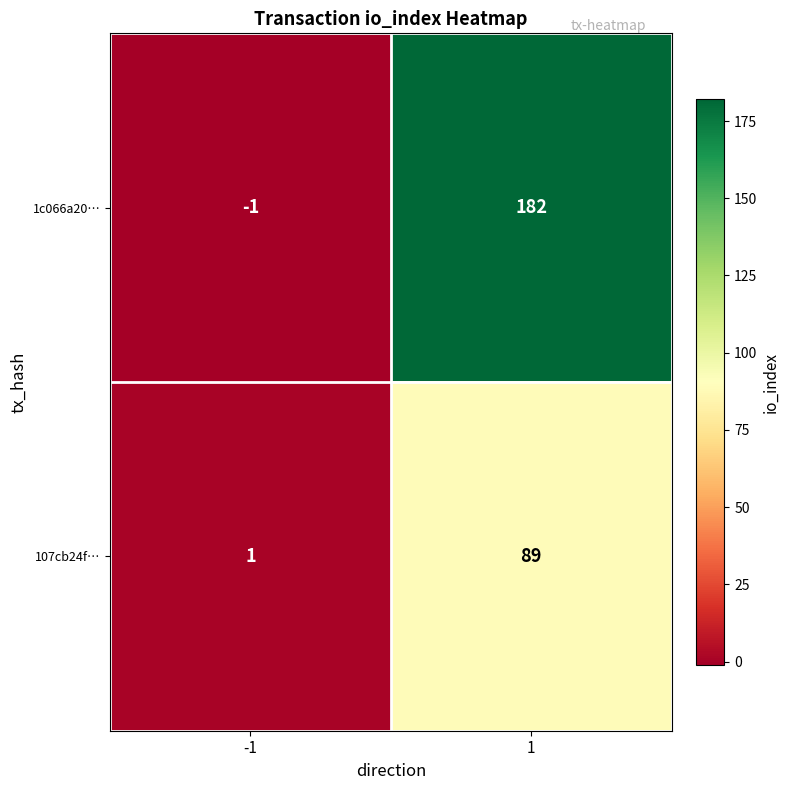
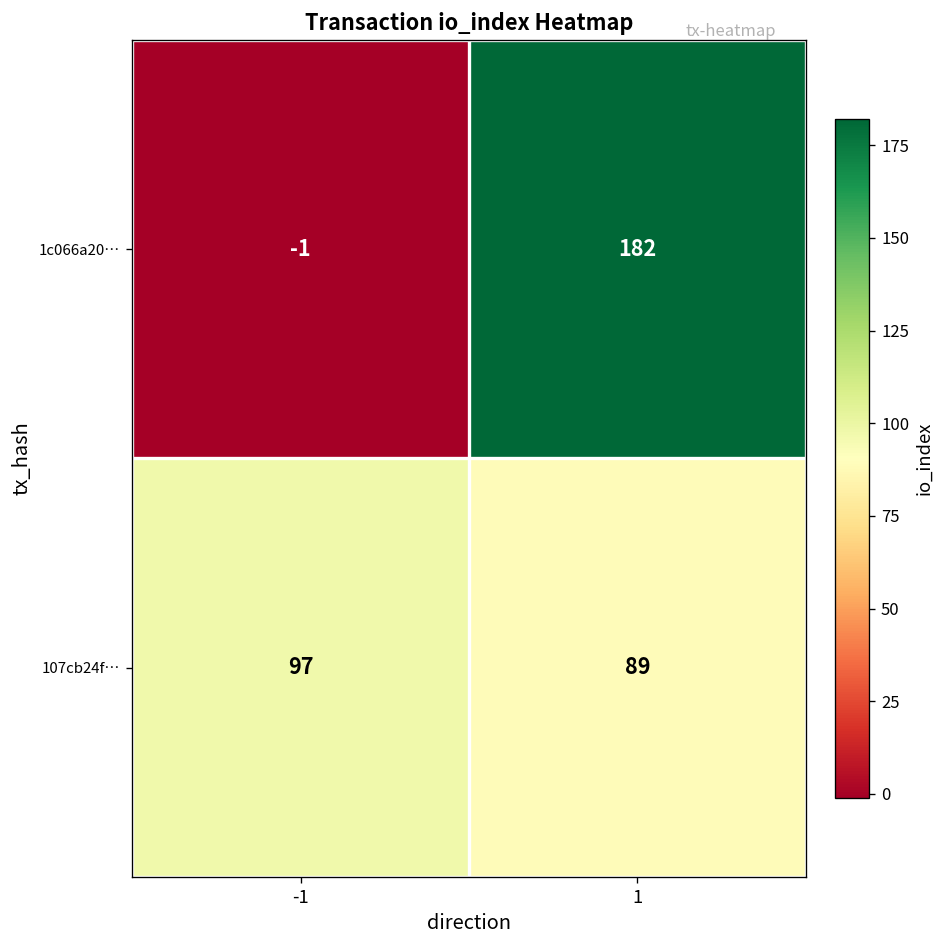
107cb24f…, -1: 1 -> 97
